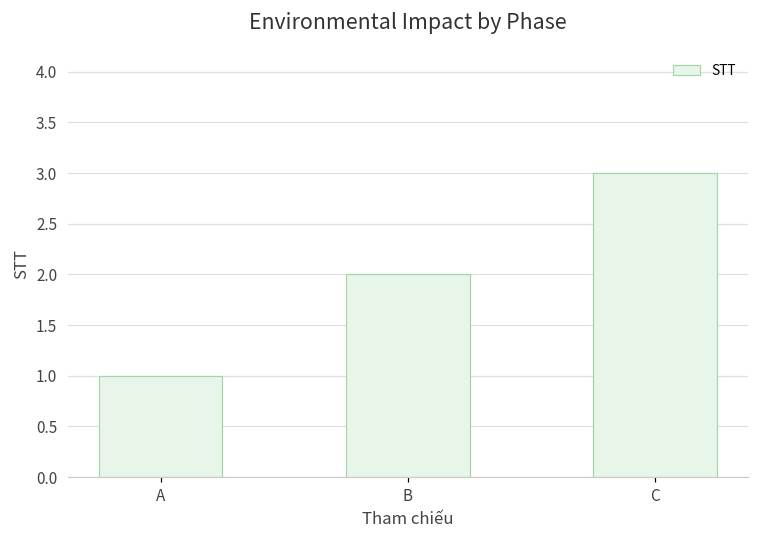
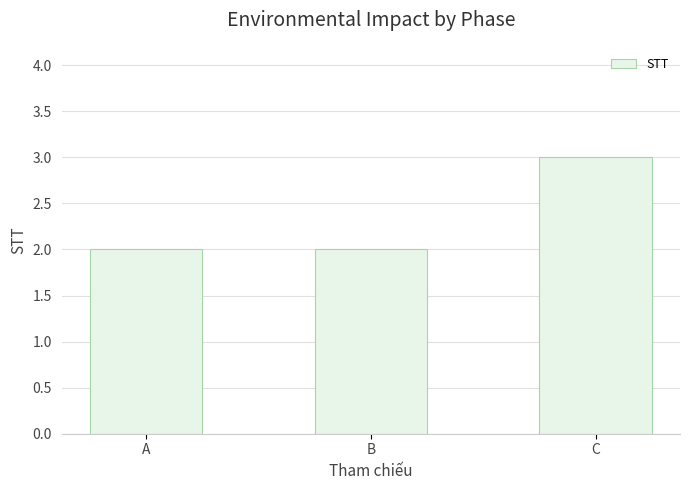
A: 1 -> 2
